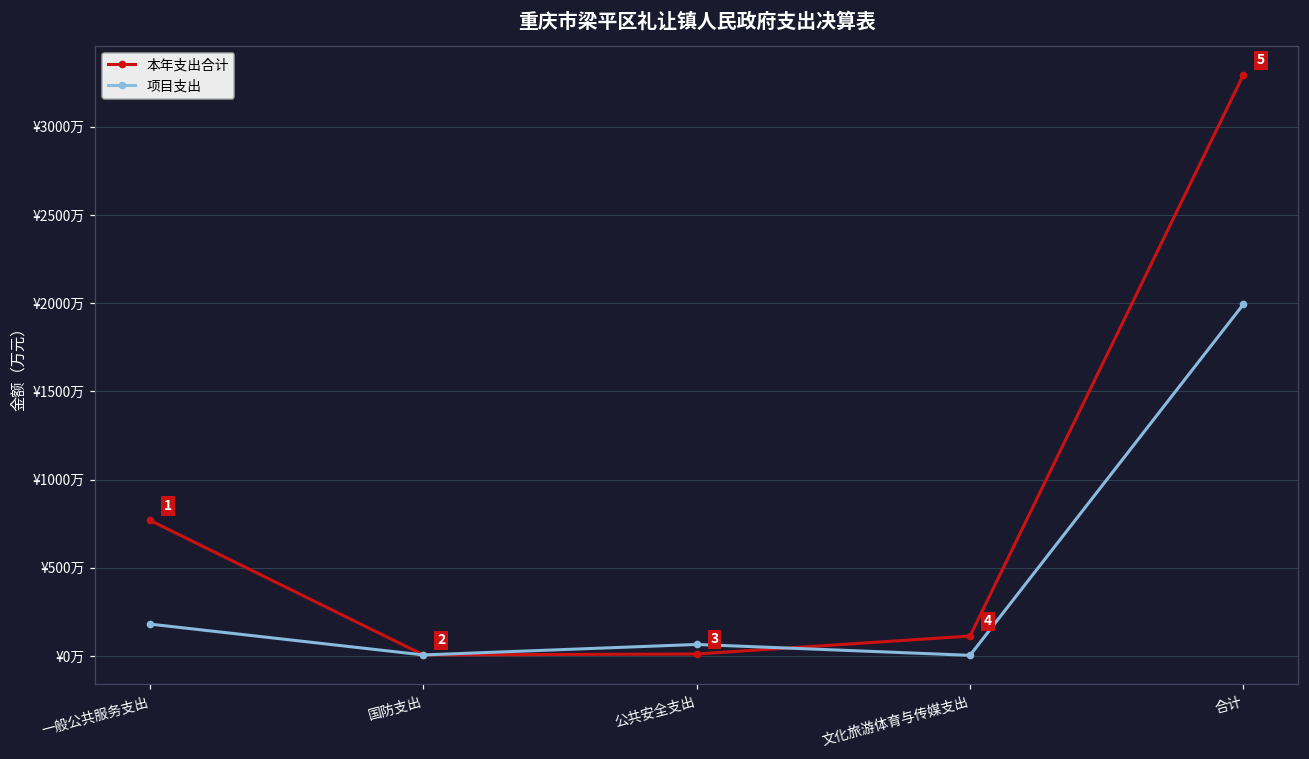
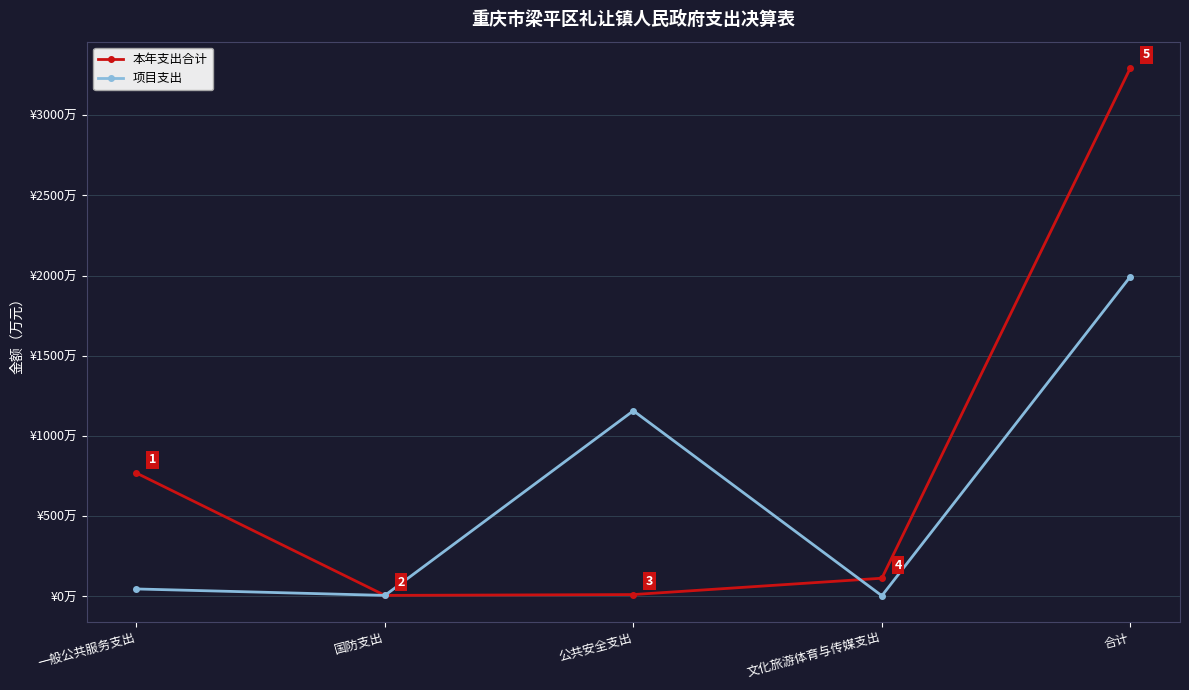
项目支出, 一般公共服务支出: ¥180万 -> ¥50万
项目支出, 公共安全支出: ¥70万 -> ¥1160万
